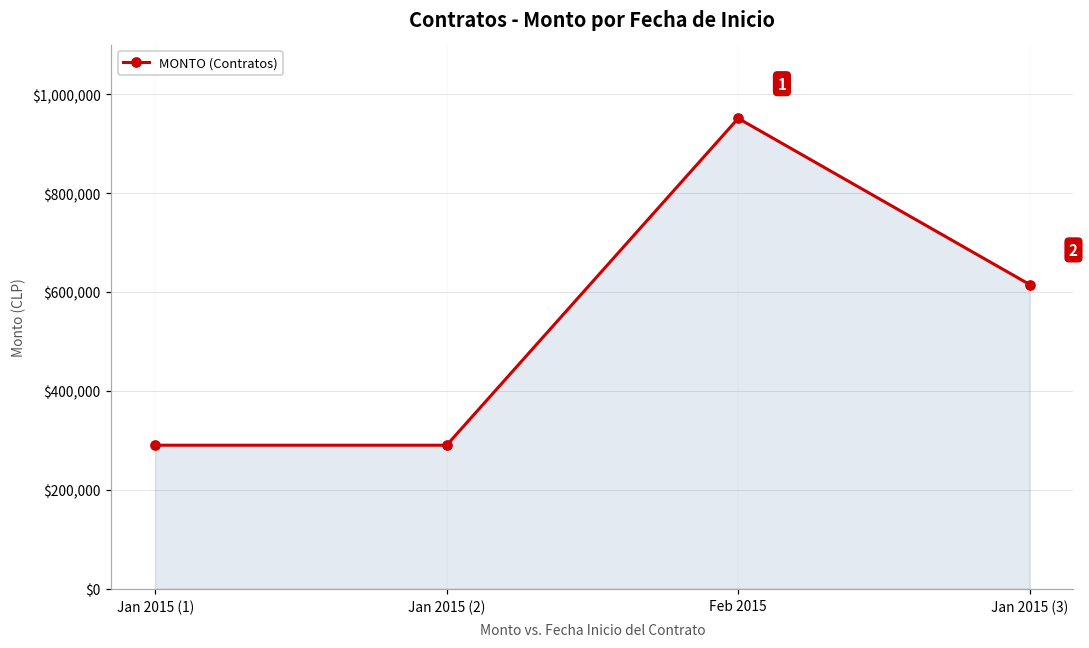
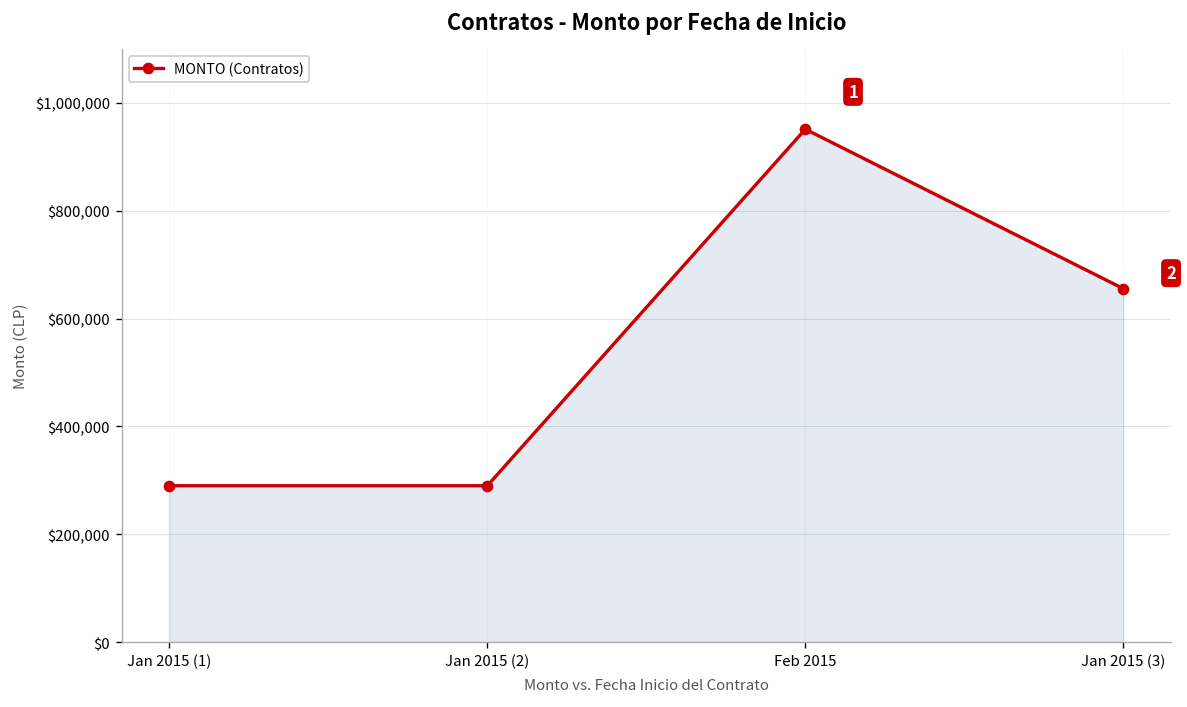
Jan 2015 (3): $620,000 -> $660,000
